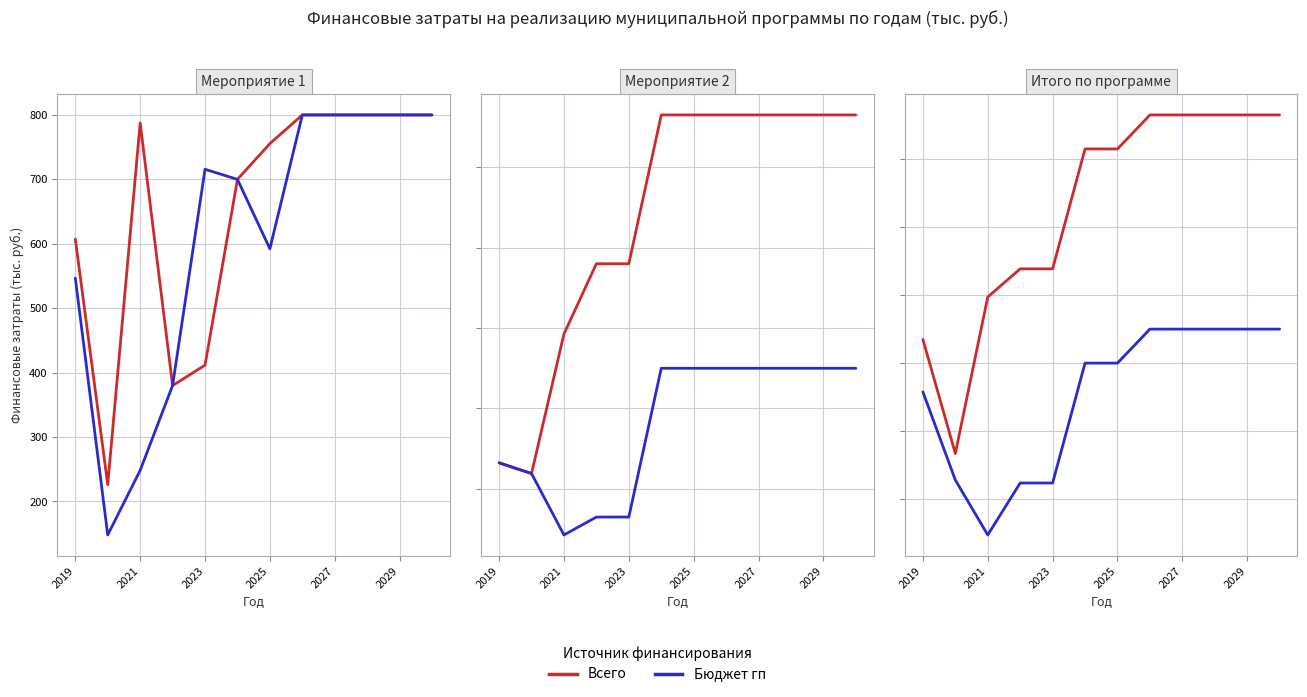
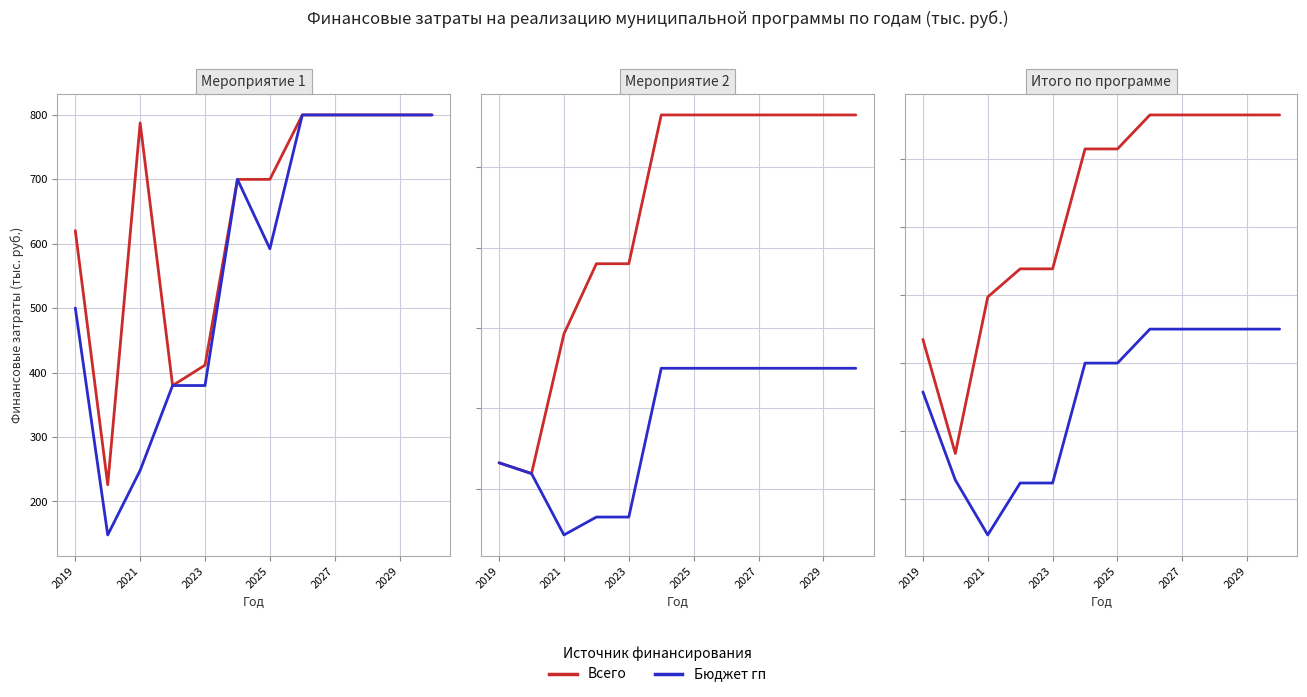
Мероприятие 1, Всего, 2019: 610 -> 620
Мероприятие 1, Бюджет гп, 2019: 550 -> 500
Мероприятие 1, Бюджет гп, 2023: 720 -> 380
Мероприятие 1, Всего, 2025: 760 -> 700
